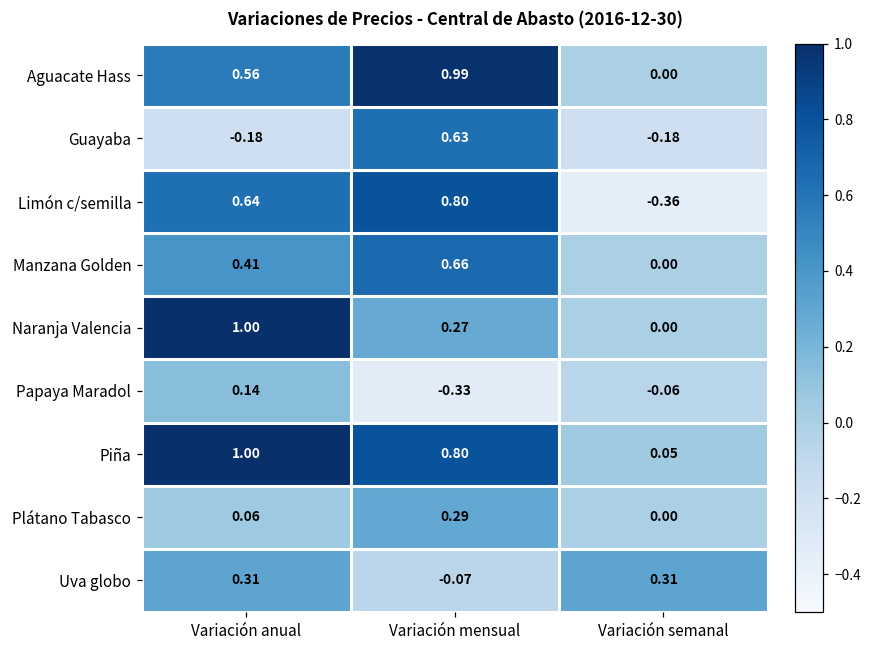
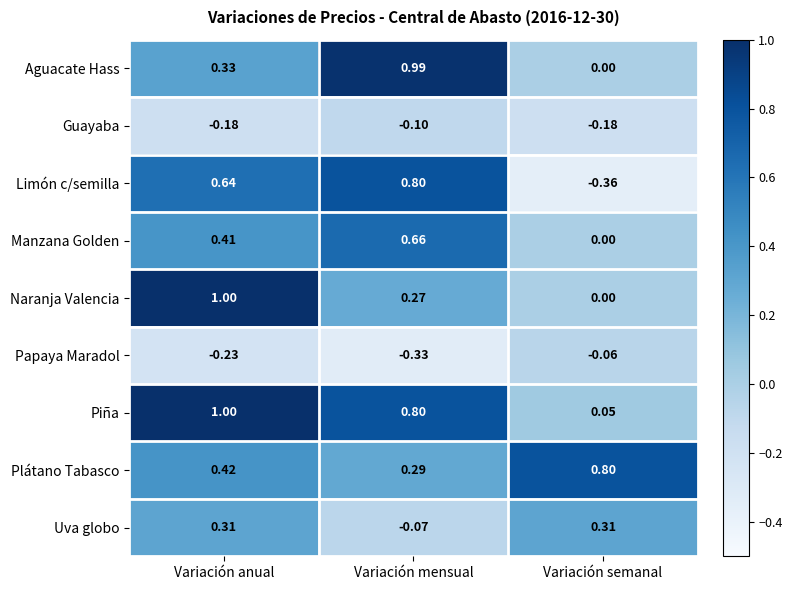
Aguacate Hass, Variación anual: 0.56 -> 0.33
Guayaba, Variación mensual: 0.63 -> -0.10
Papaya Maradol, Variación anual: 0.14 -> -0.23
Plátano Tabasco, Variación anual: 0.06 -> 0.42
Plátano Tabasco, Variación semanal: 0.00 -> 0.80
